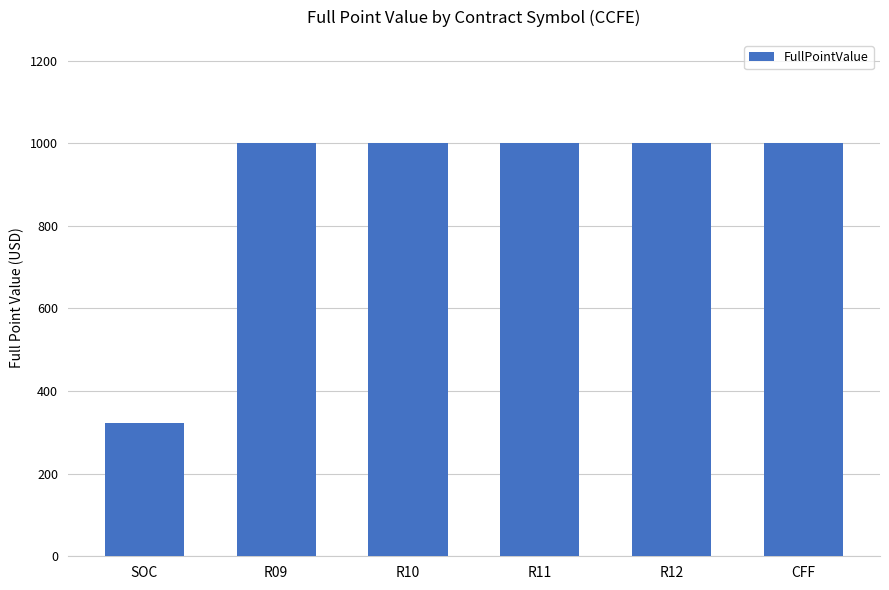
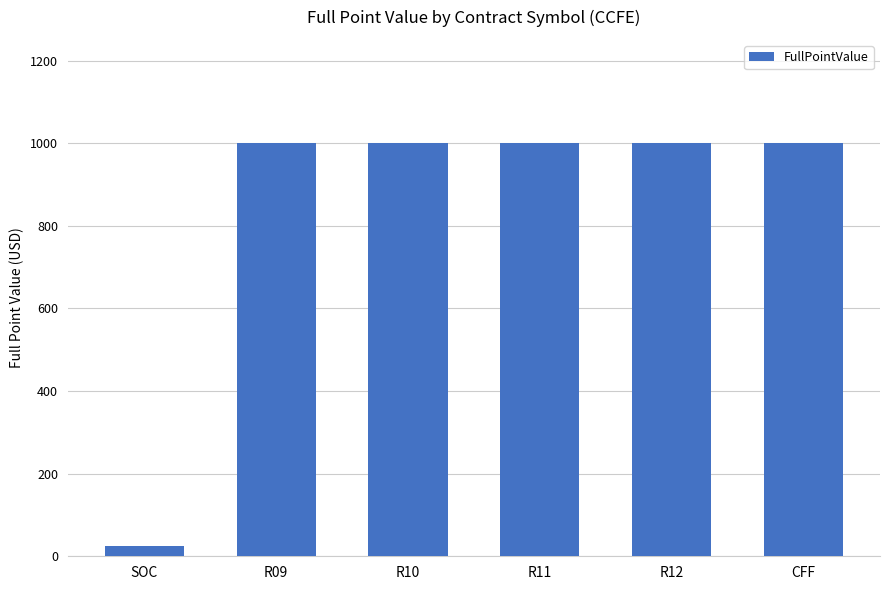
SOC: 320 -> 30
